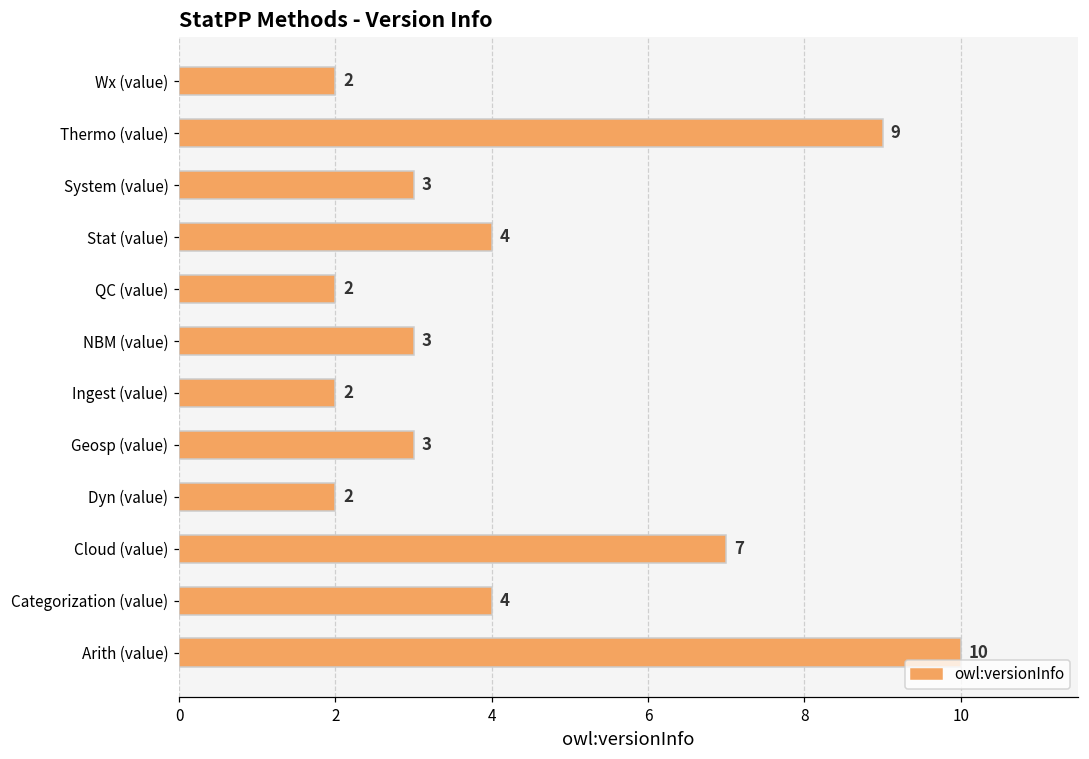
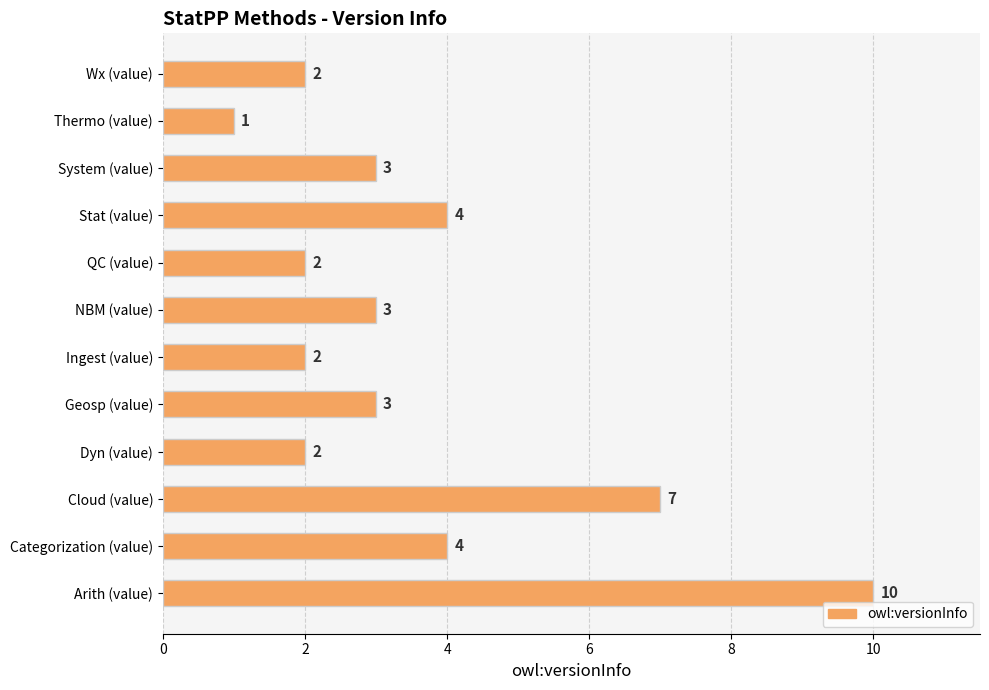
Thermo (value): 9 -> 1
